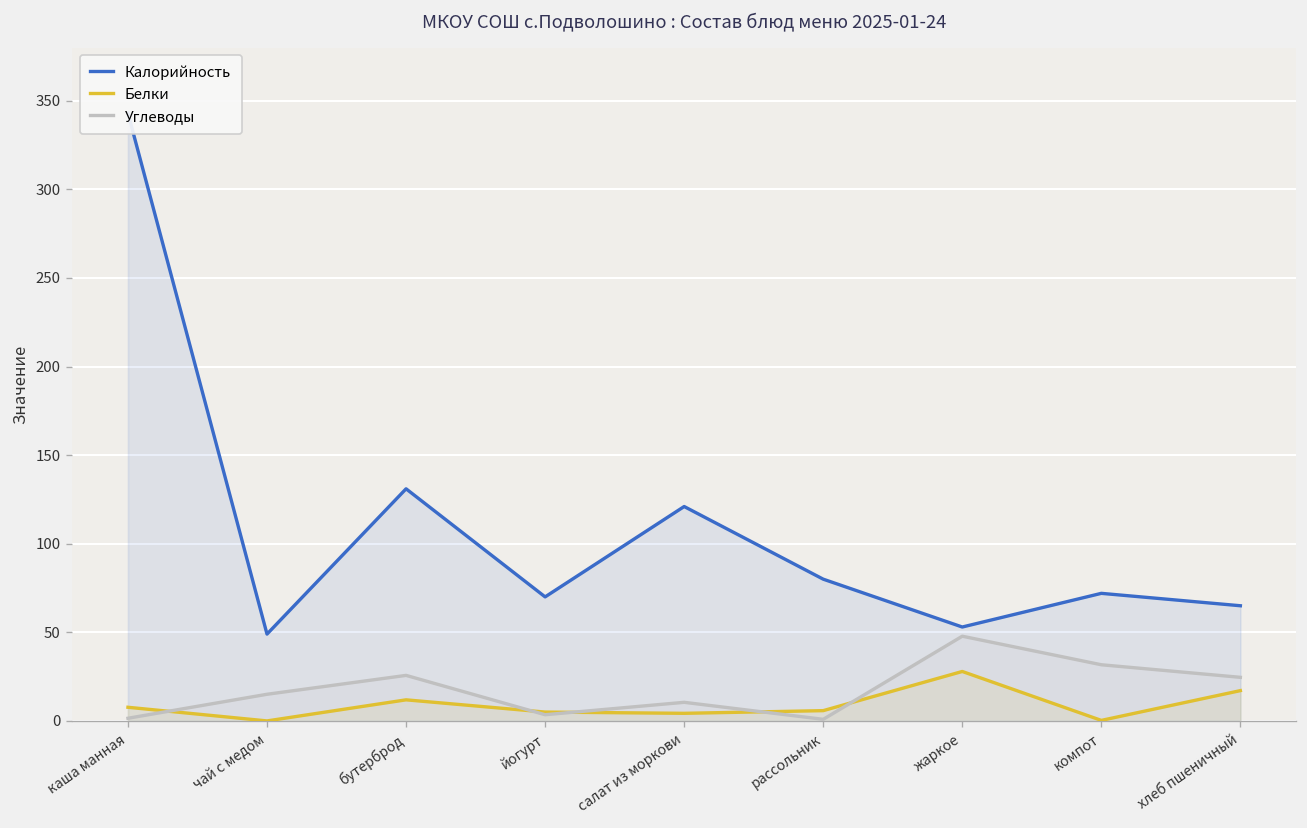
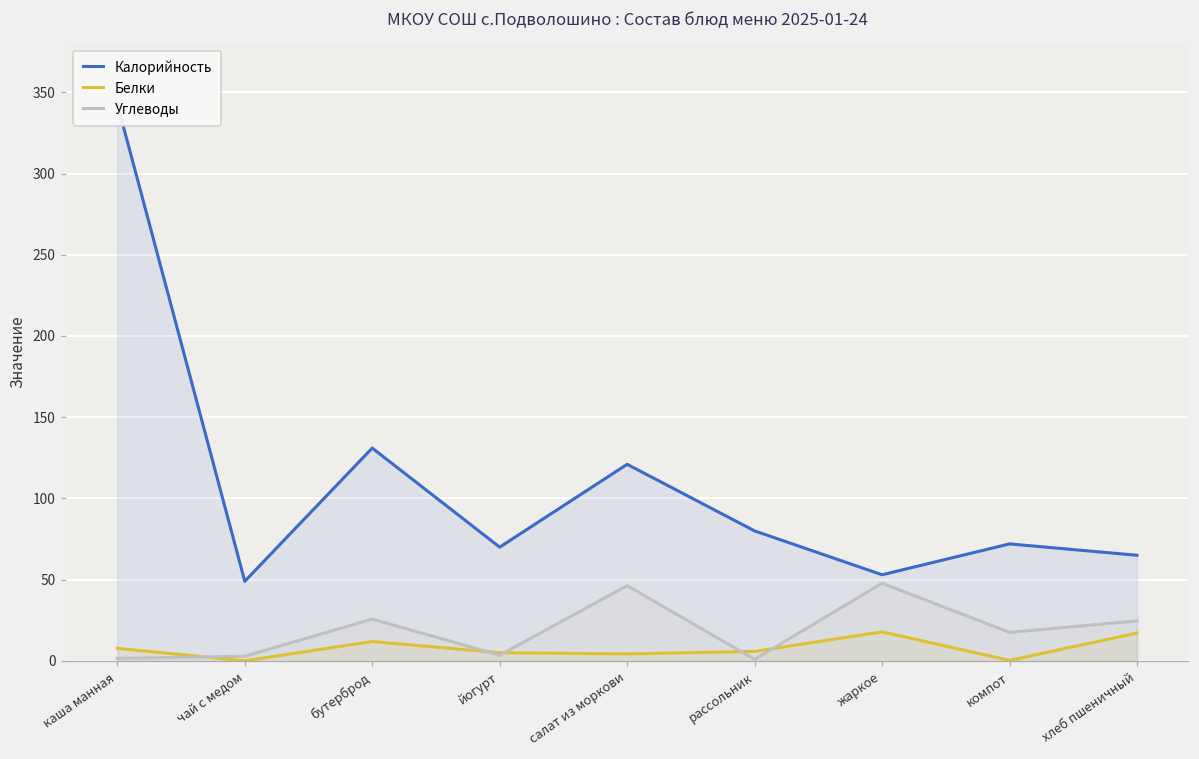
Углеводы, чай с медом: 15 -> 3
Углеводы, салат из моркови: 11 -> 46
Белки, жаркое: 28 -> 18
Углеводы, компот: 32 -> 18
